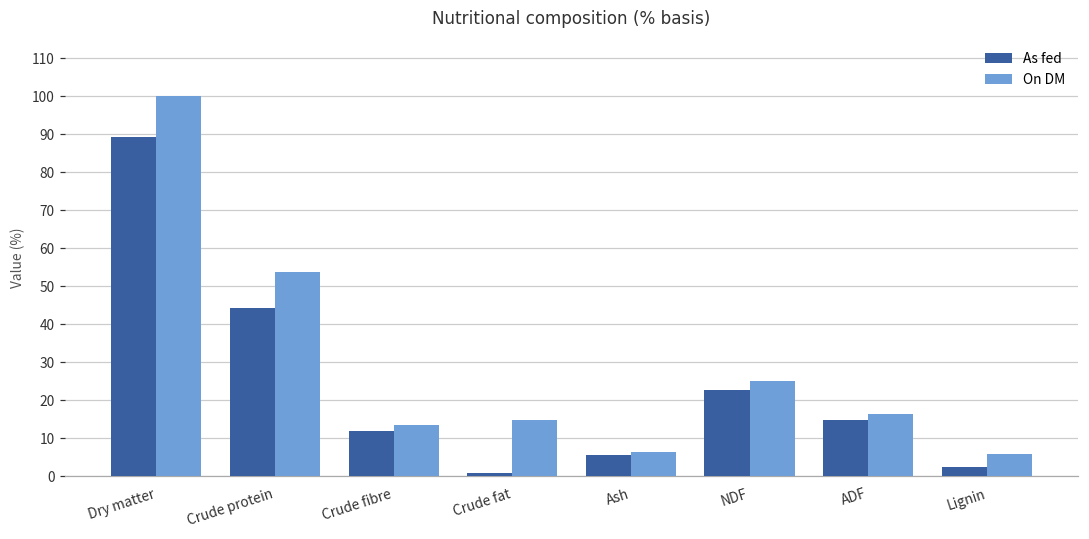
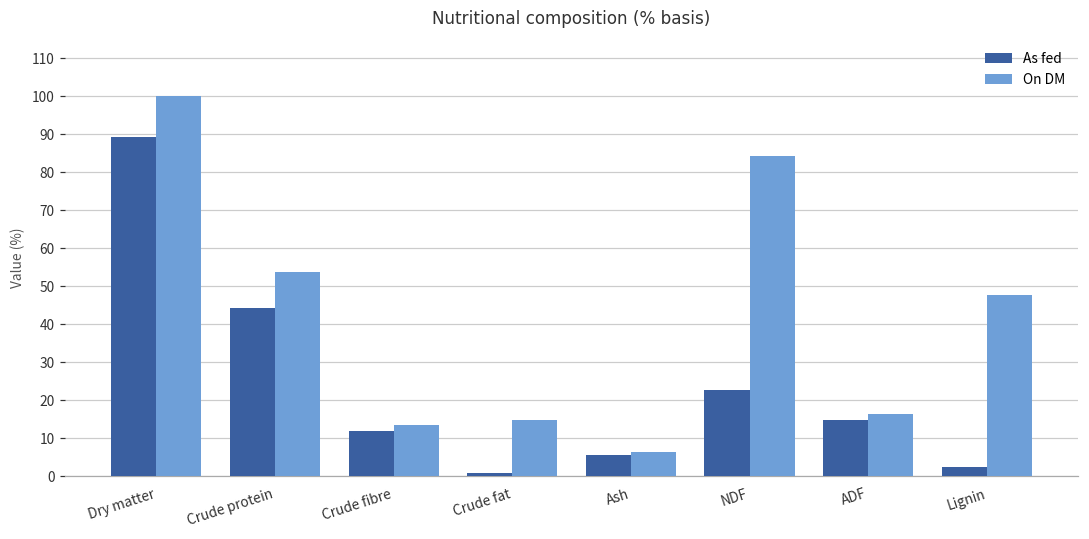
On DM, NDF: 25 -> 84
On DM, Lignin: 6 -> 48
